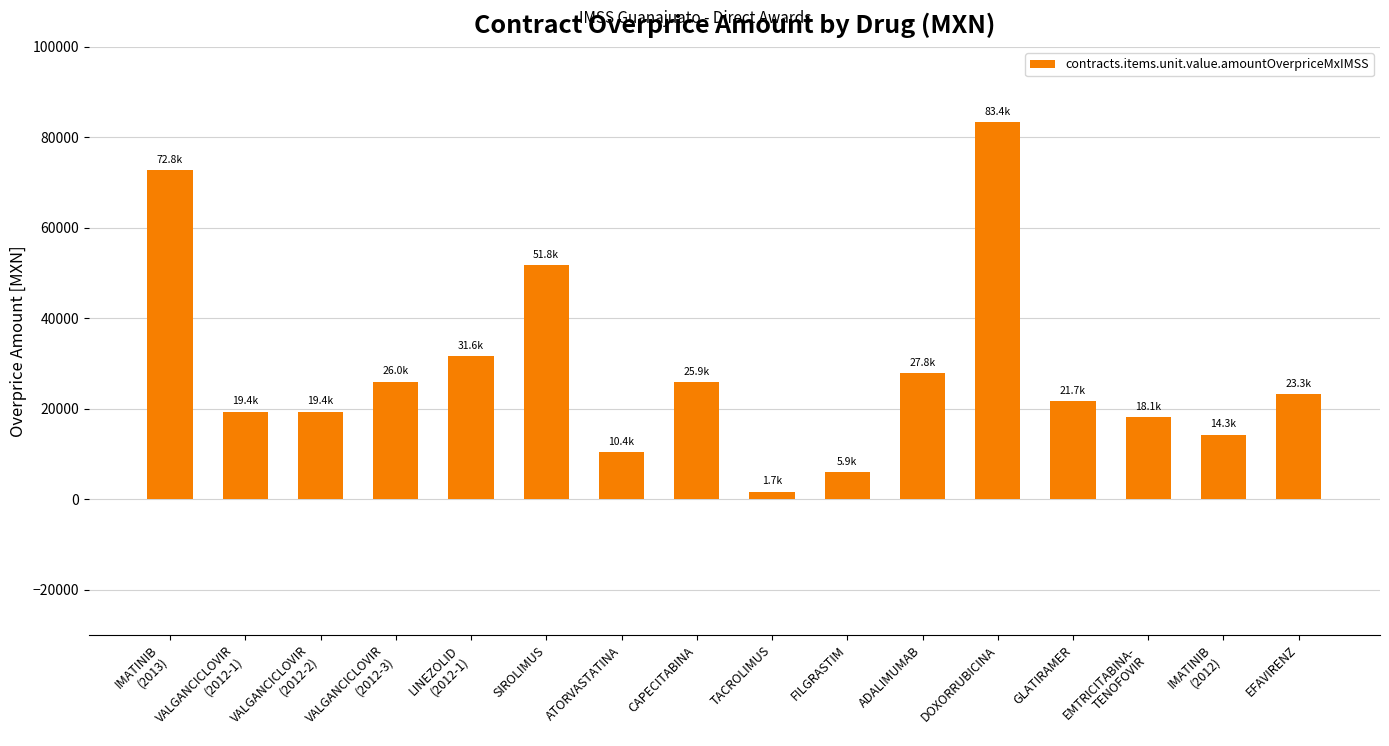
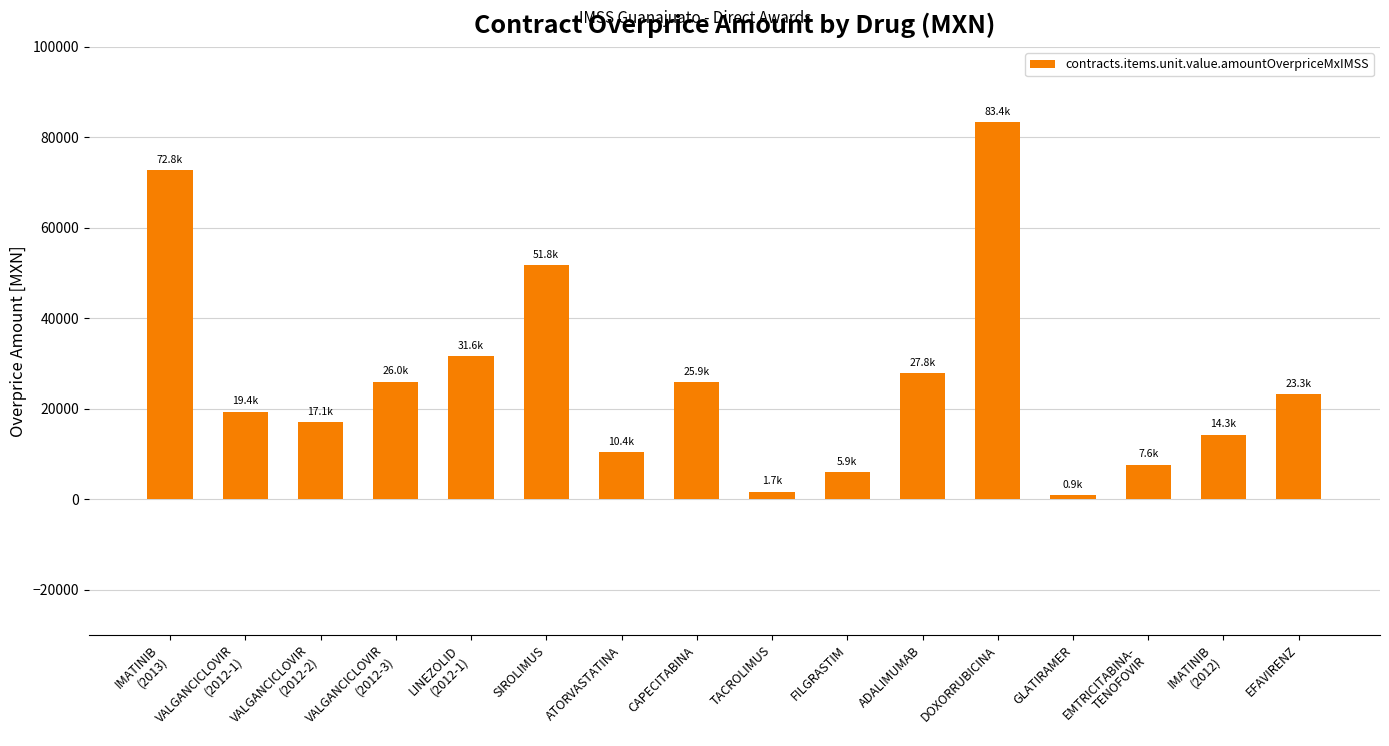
VALGANCICLOVIR (2012-2): 19.4k -> 17.1k
GLATIRAMER: 21.7k -> 0.9k
EMTRICITABINA- TENOFOVIR: 18.1k -> 7.6k
